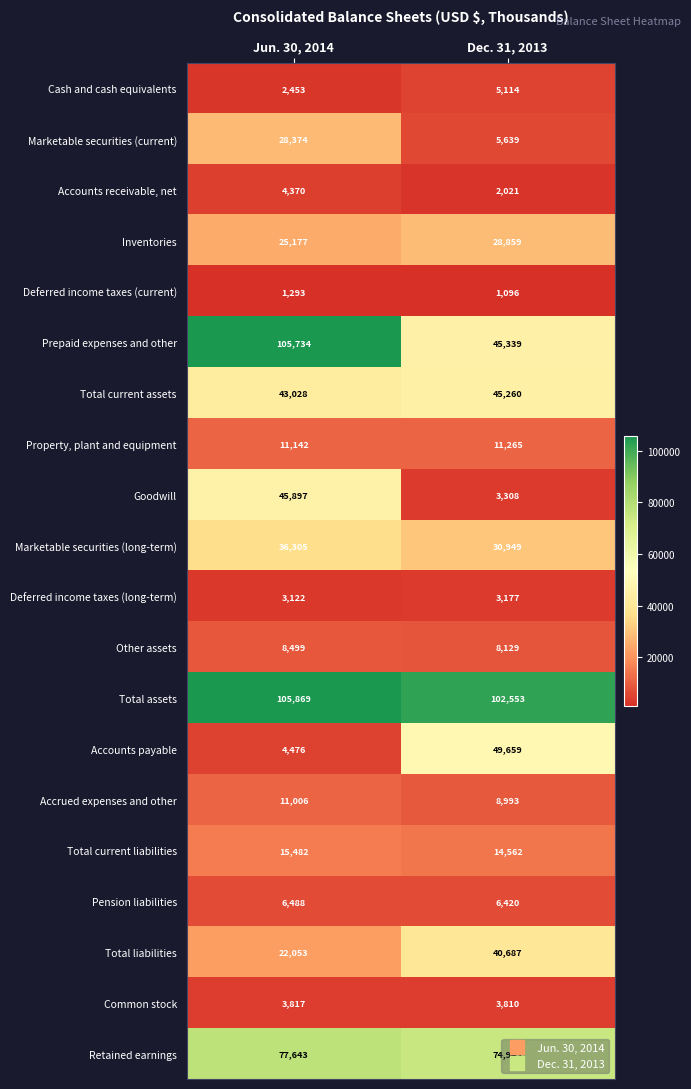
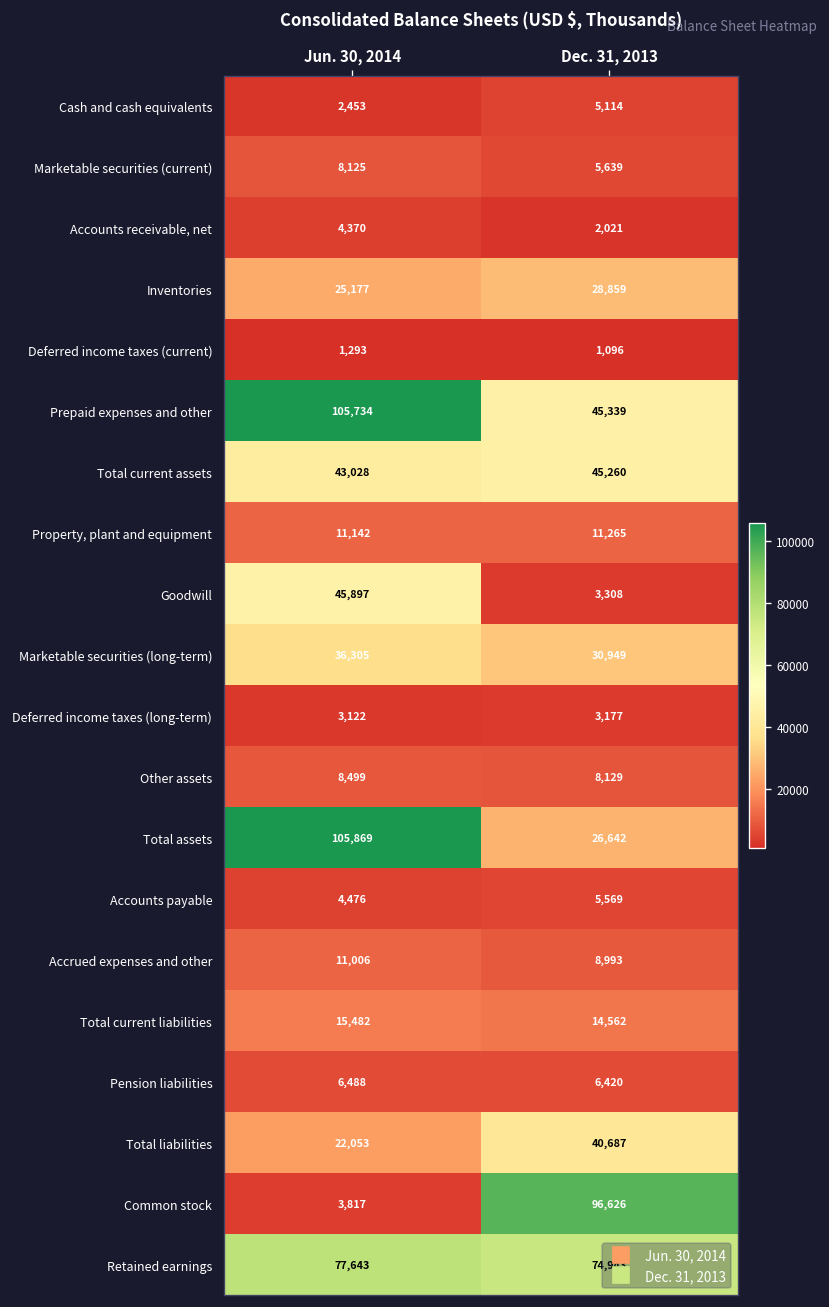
Marketable securities (current), Jun. 30, 2014: 28,374 -> 8,125
Total assets, Dec. 31, 2013: 102,553 -> 26,642
Accounts payable, Dec. 31, 2013: 49,659 -> 5,569
Common stock, Dec. 31, 2013: 3,810 -> 96,626
